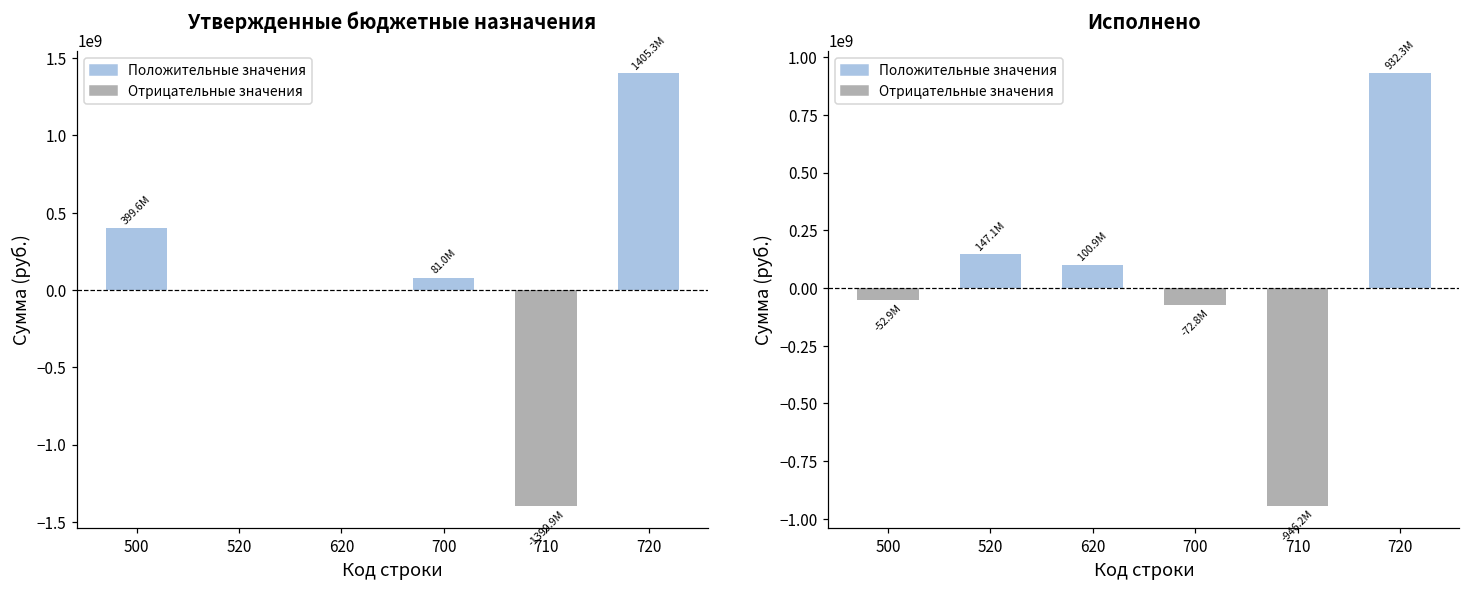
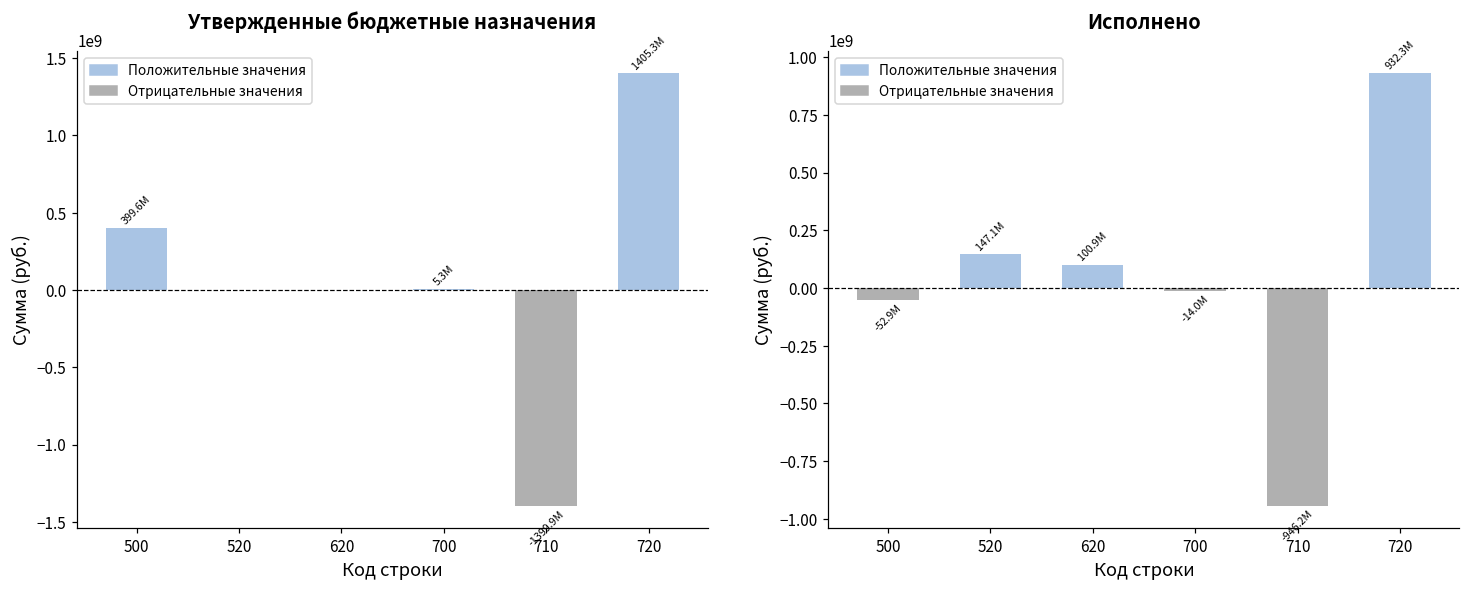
Утвержденные бюджетные назначения, 700: 81.0M -> 5.3M
Исполнено, 700: -72.8M -> -14.0M
